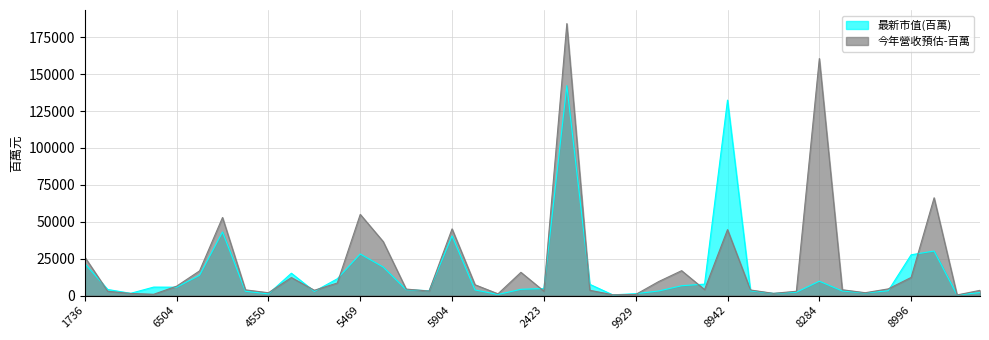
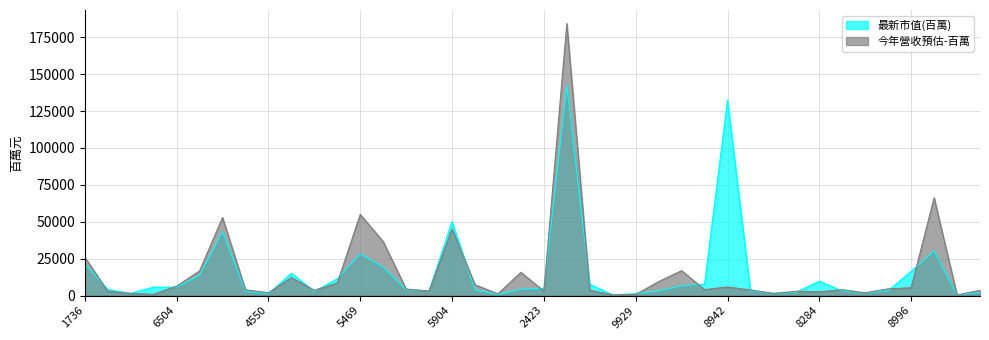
最新市值(百萬), 5904: 40000 -> 50000
今年營收預估-百萬, 8942: 45000 -> 6000
今年營收預估-百萬, 8284: 161000 -> 3000
最新市值(百萬), 8996: 28000 -> 16000
今年營收預估-百萬, 8996: 12000 -> 5000
